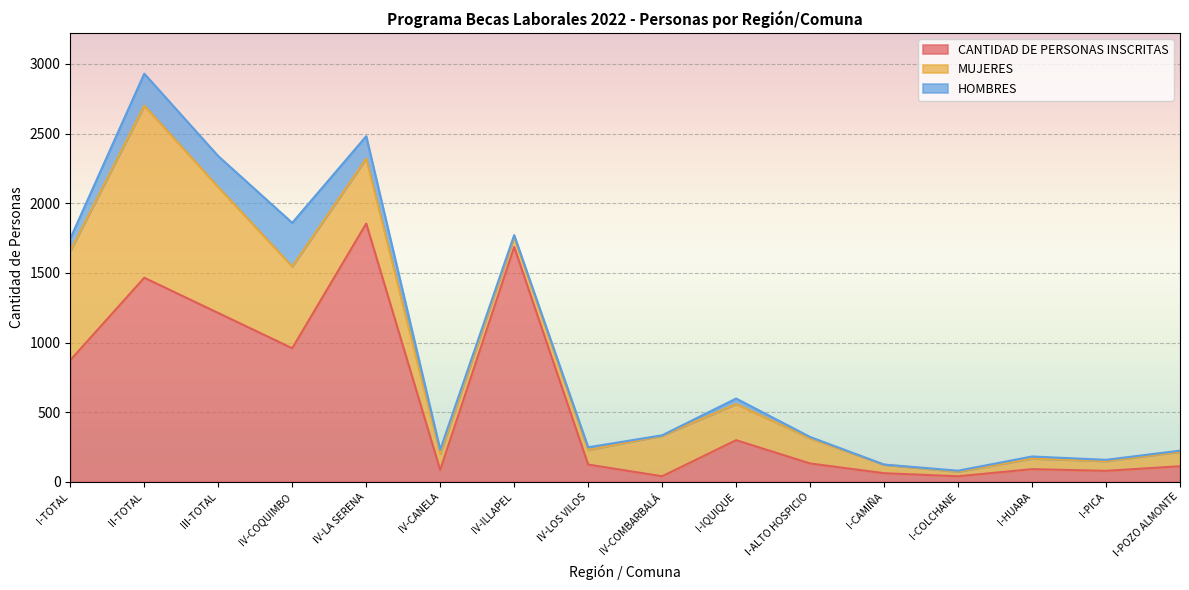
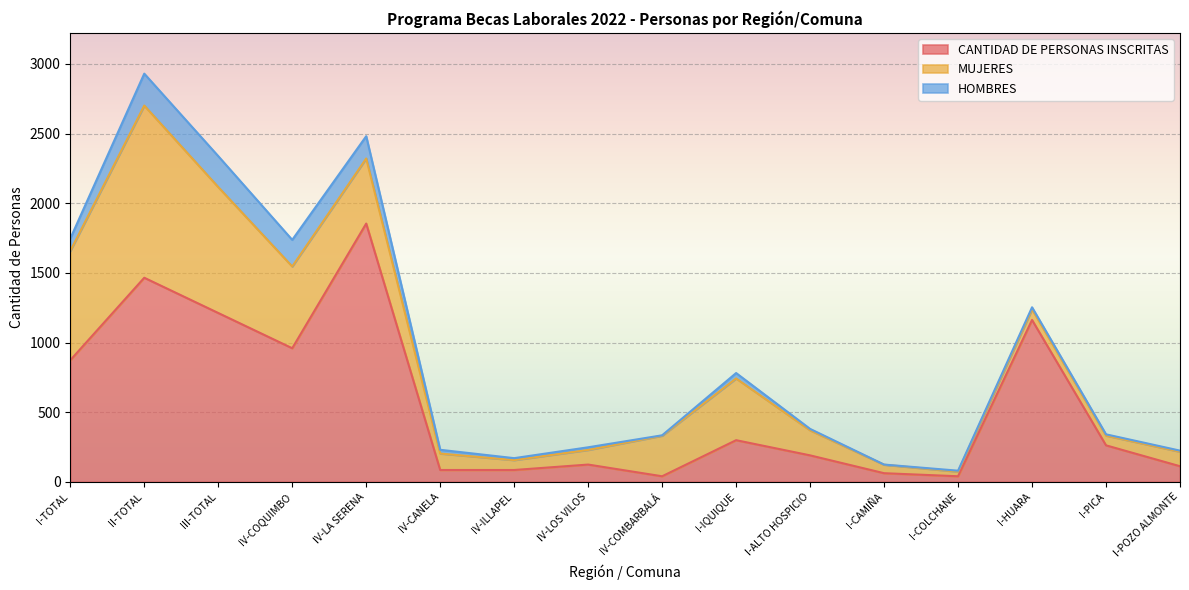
HOMBRES, IV-COQUIMBO: 310 -> 190
CANTIDAD DE PERSONAS INSCRITAS, IV-ILLAPEL: 1690 -> 90
MUJERES, I-IQUIQUE: 260 -> 440
CANTIDAD DE PERSONAS INSCRITAS, I-ALTO HOSPICIO: 130 -> 190
CANTIDAD DE PERSONAS INSCRITAS, I-HUARA: 90 -> 1160
CANTIDAD DE PERSONAS INSCRITAS, I-PICA: 80 -> 260
